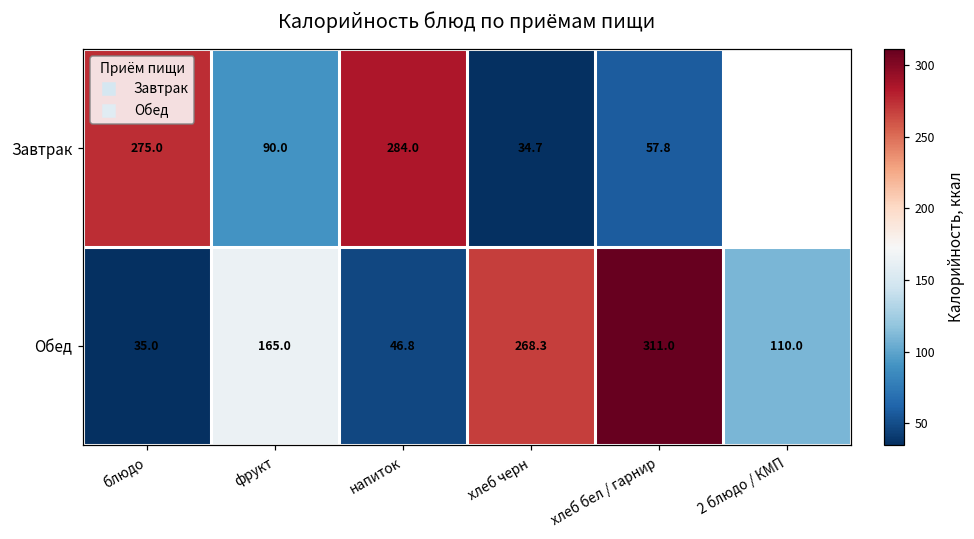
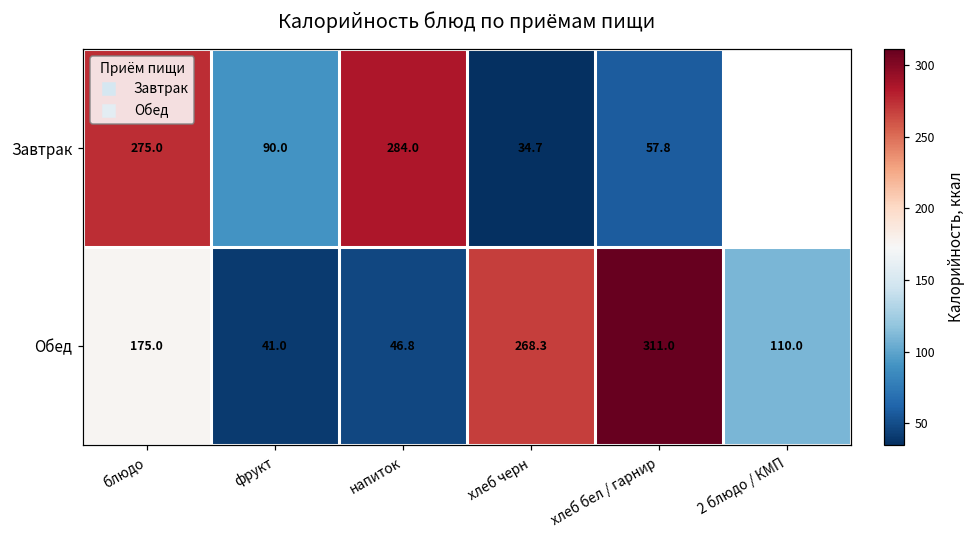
Обед, блюдо: 35.0 -> 175.0
Обед, фрукт: 165.0 -> 41.0
